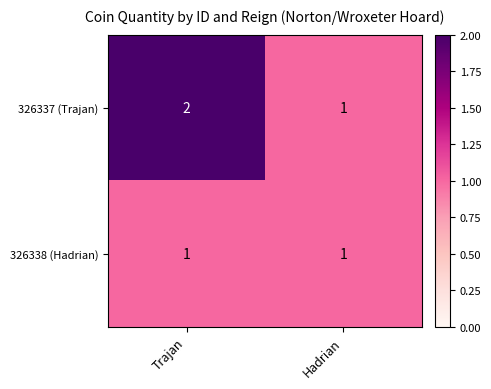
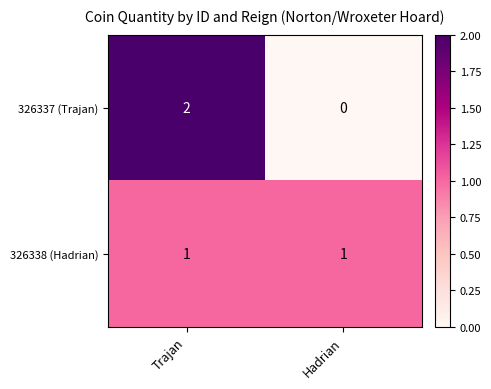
326337 (Trajan), Hadrian: 1 -> 0
